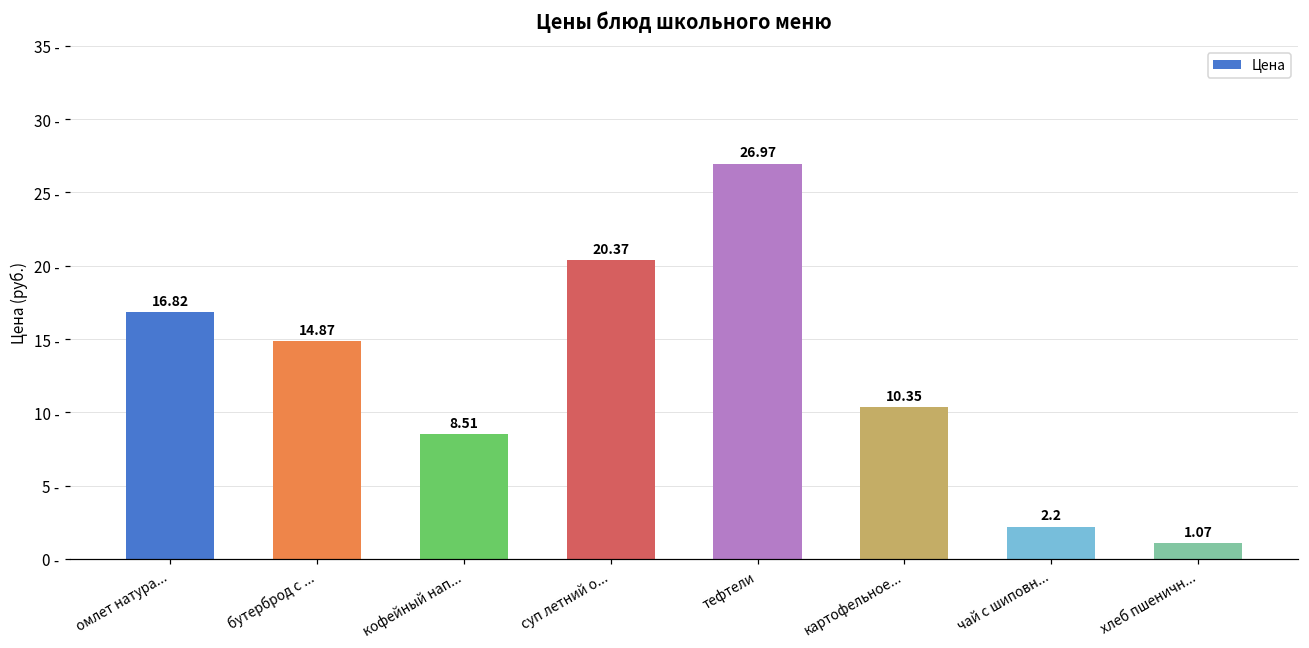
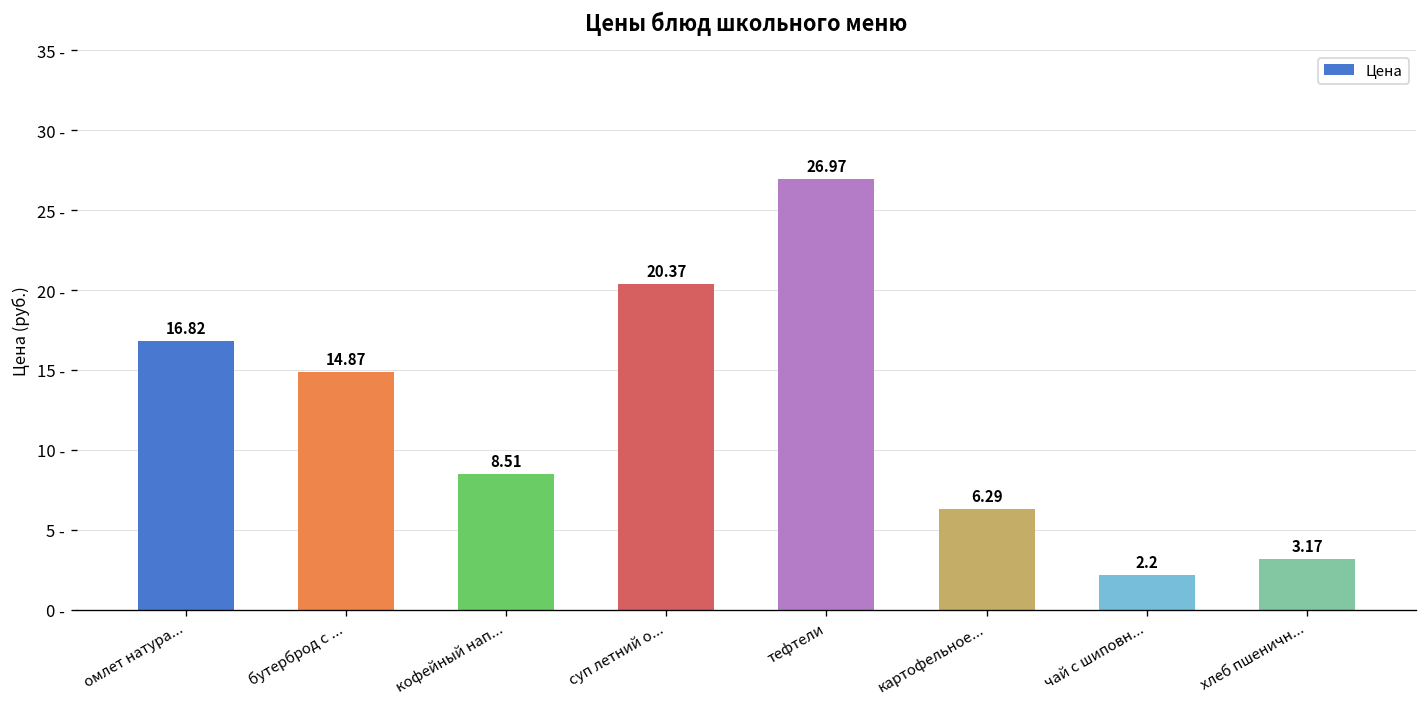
картофельное...: 10.35 -> 6.29
хлеб пшеничн...: 1.07 -> 3.17
